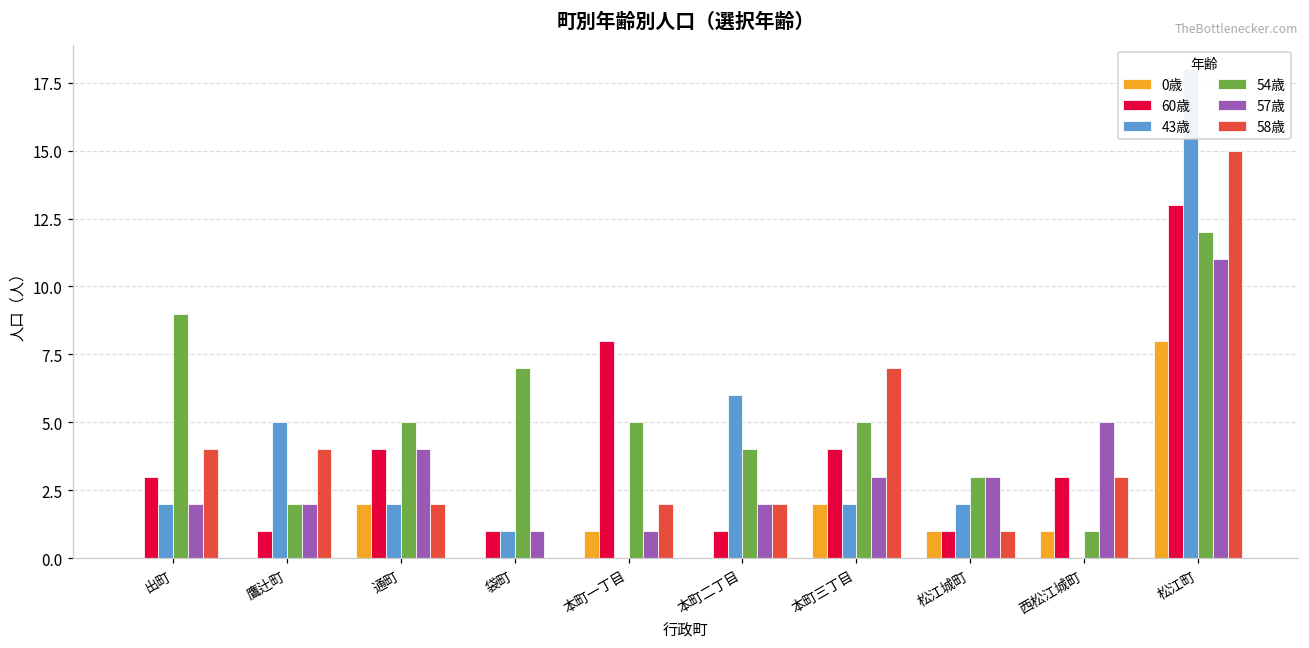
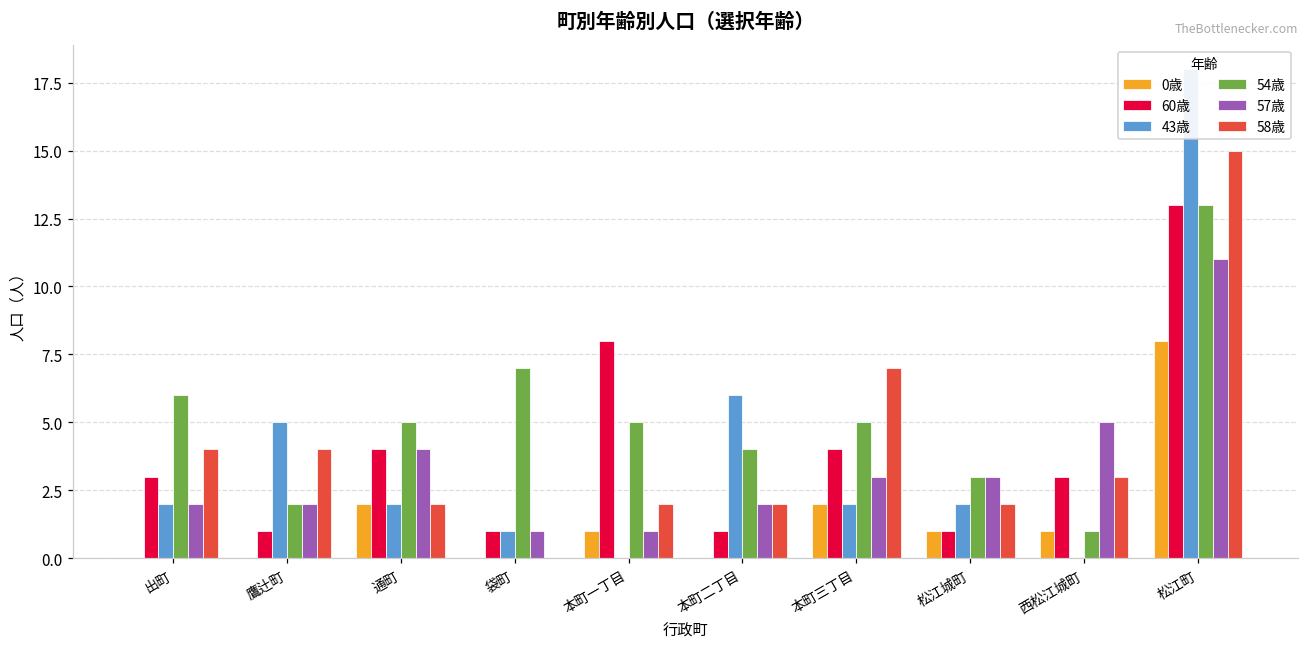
54歳, 出町: 9 -> 6
58歳, 松江城町: 1 -> 2
54歳, 松江町: 12 -> 13
